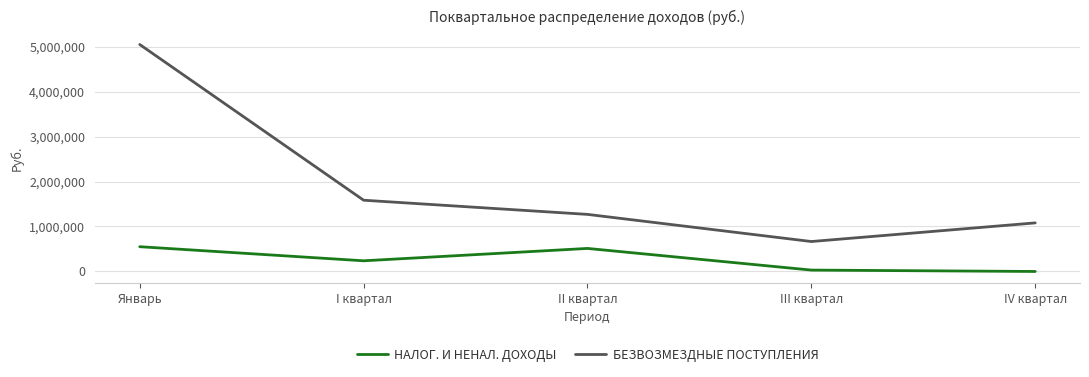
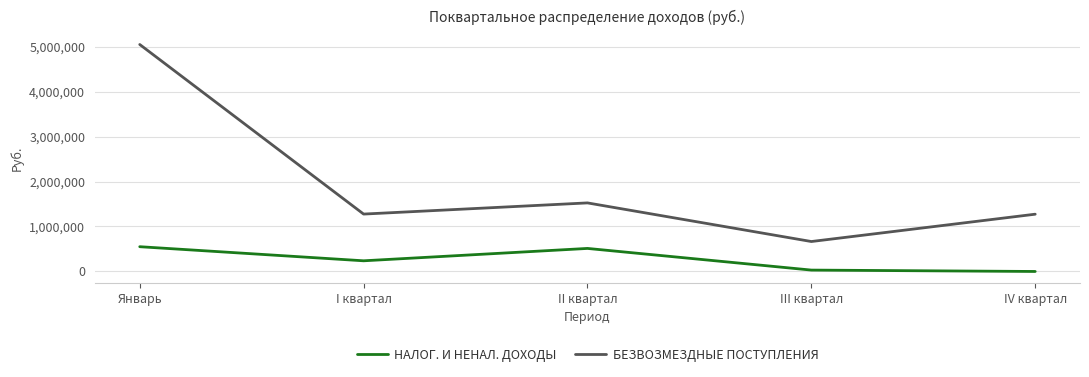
БЕЗВОЗМЕЗДНЫЕ ПОСТУПЛЕНИЯ, I квартал: 1,600,000 -> 1,300,000
БЕЗВОЗМЕЗДНЫЕ ПОСТУПЛЕНИЯ, II квартал: 1,300,000 -> 1,500,000
БЕЗВОЗМЕЗДНЫЕ ПОСТУПЛЕНИЯ, IV квартал: 1,100,000 -> 1,300,000
